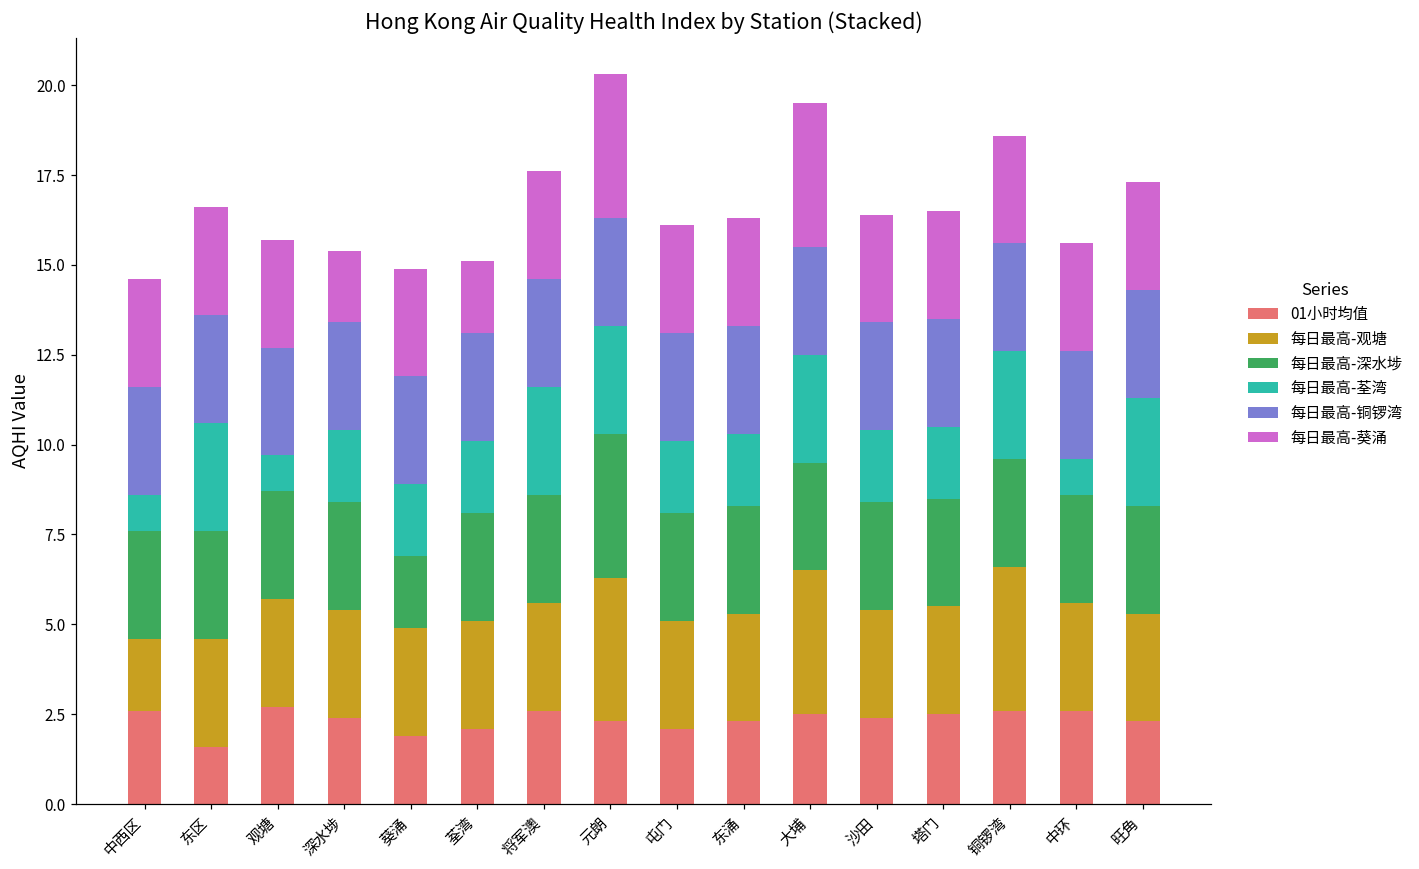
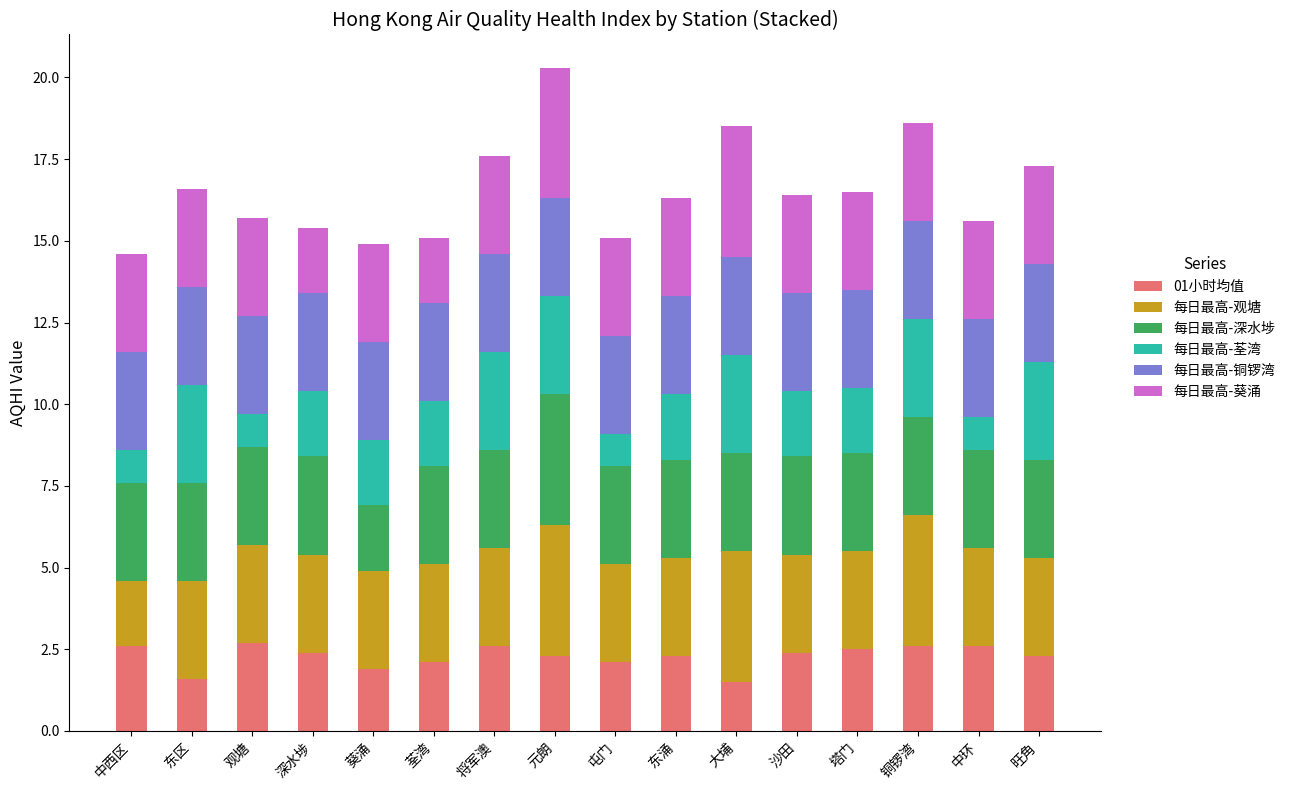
每日最高-荃湾, 屯门: 2 -> 1
01小时均值, 大埔: 2.5 -> 1.5
